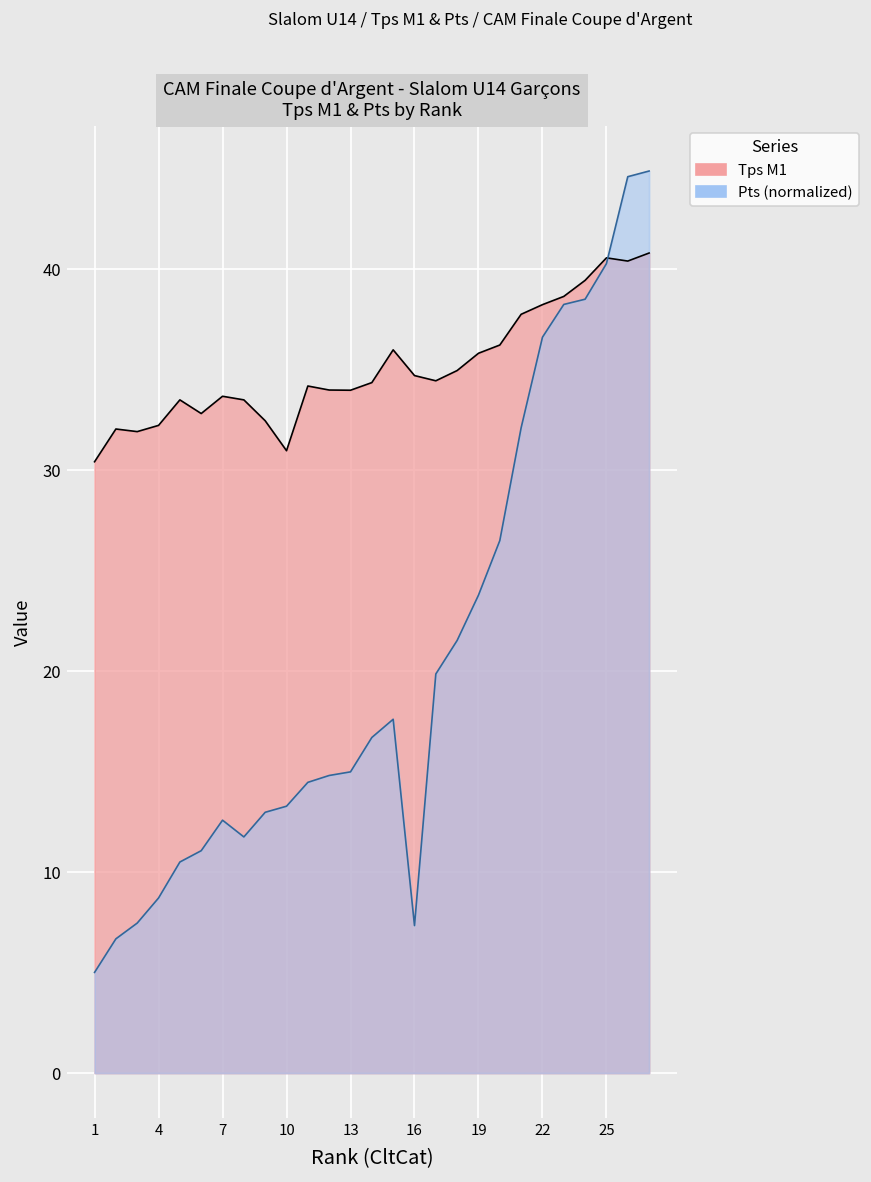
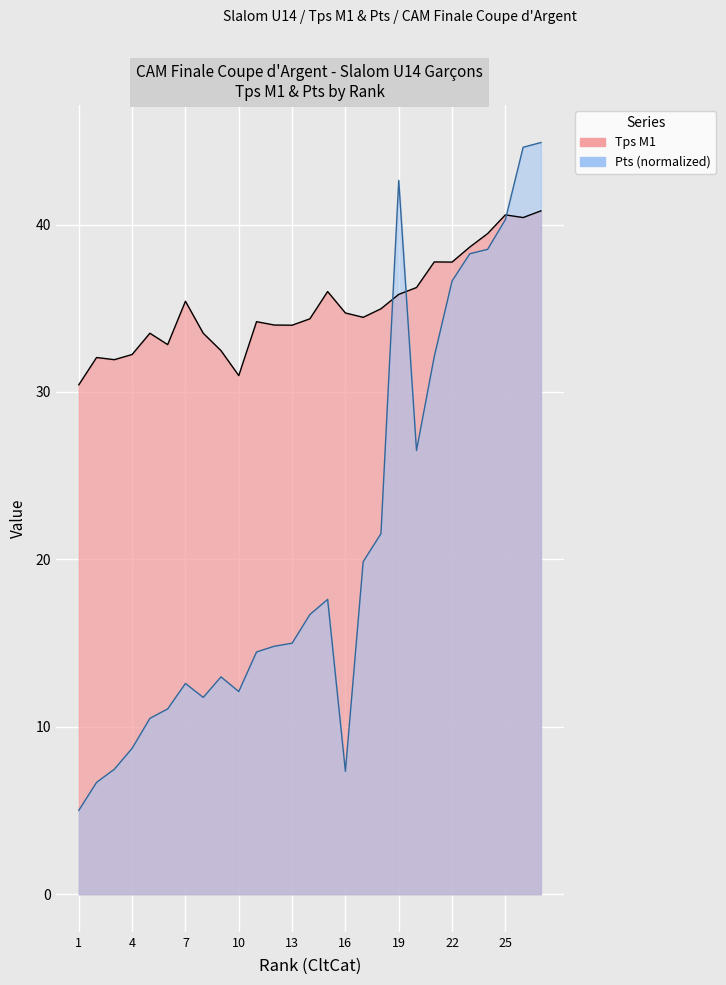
Tps M1, 7: 33.7 -> 35.4
Pts (normalized), 10: 13.3 -> 12.1
Pts (normalized), 19: 23.8 -> 42.6
Tps M1, 22: 38.3 -> 37.8
